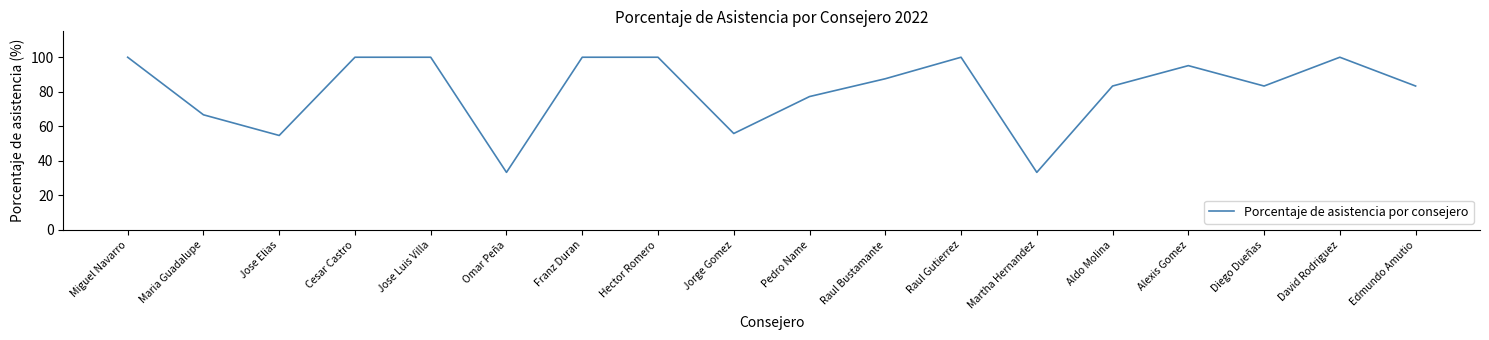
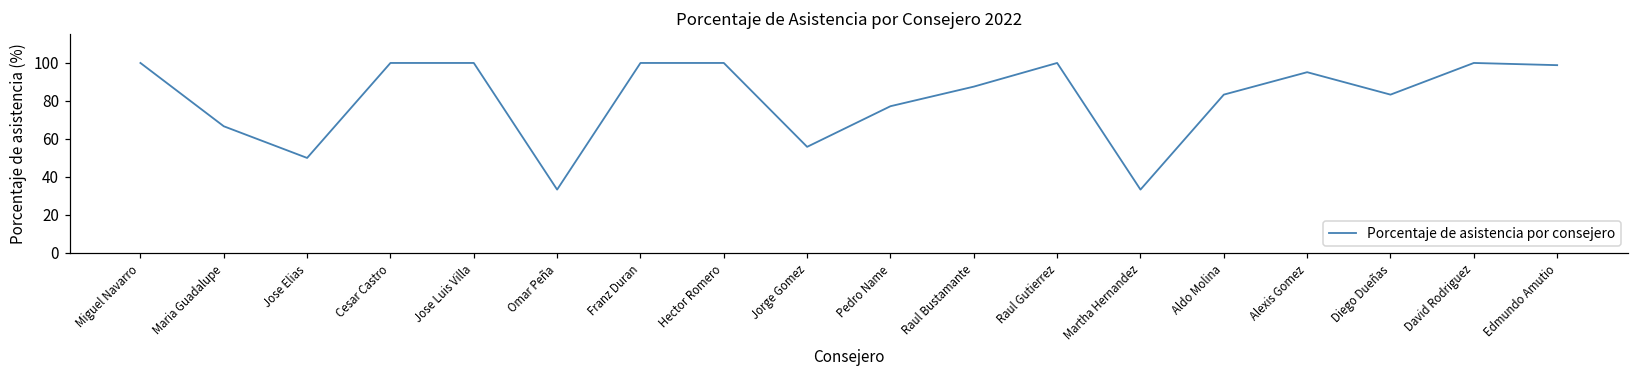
Jose Elias: 55 -> 50
Edmundo Amutio: 83 -> 99
